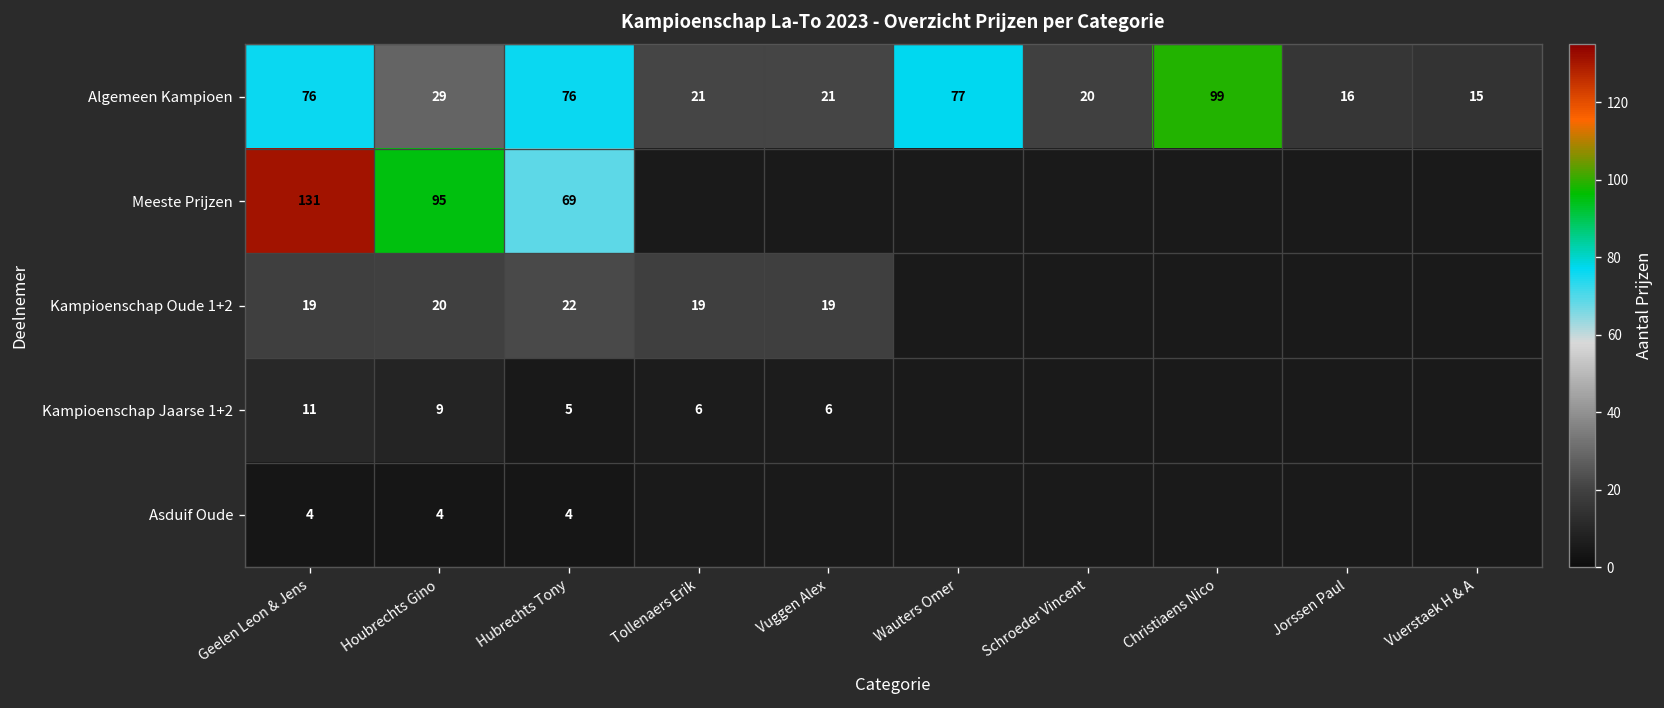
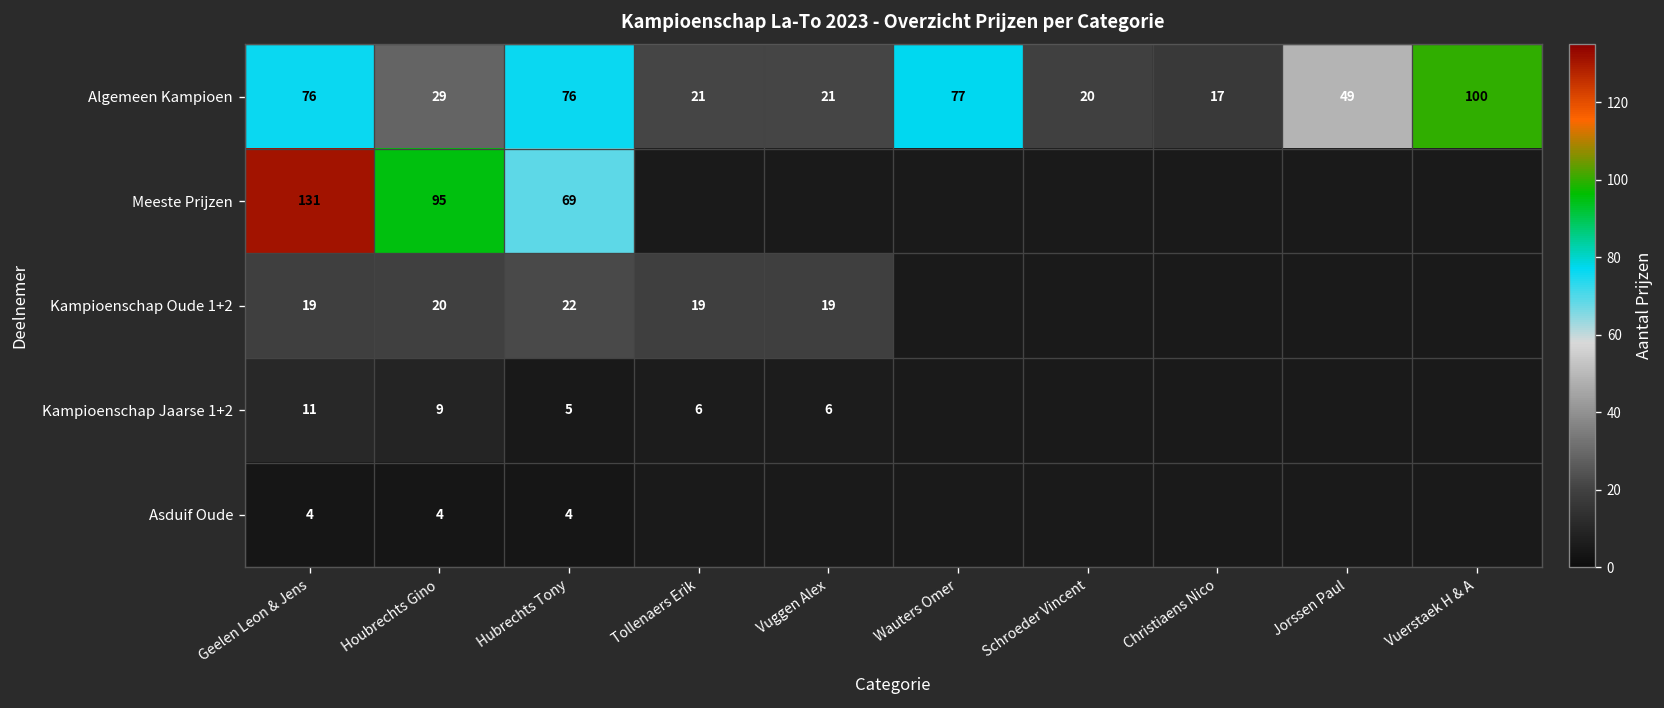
Algemeen Kampioen, Christiaens Nico: 99 -> 17
Algemeen Kampioen, Jorssen Paul: 16 -> 49
Algemeen Kampioen, Vuerstaek H & A: 15 -> 100
